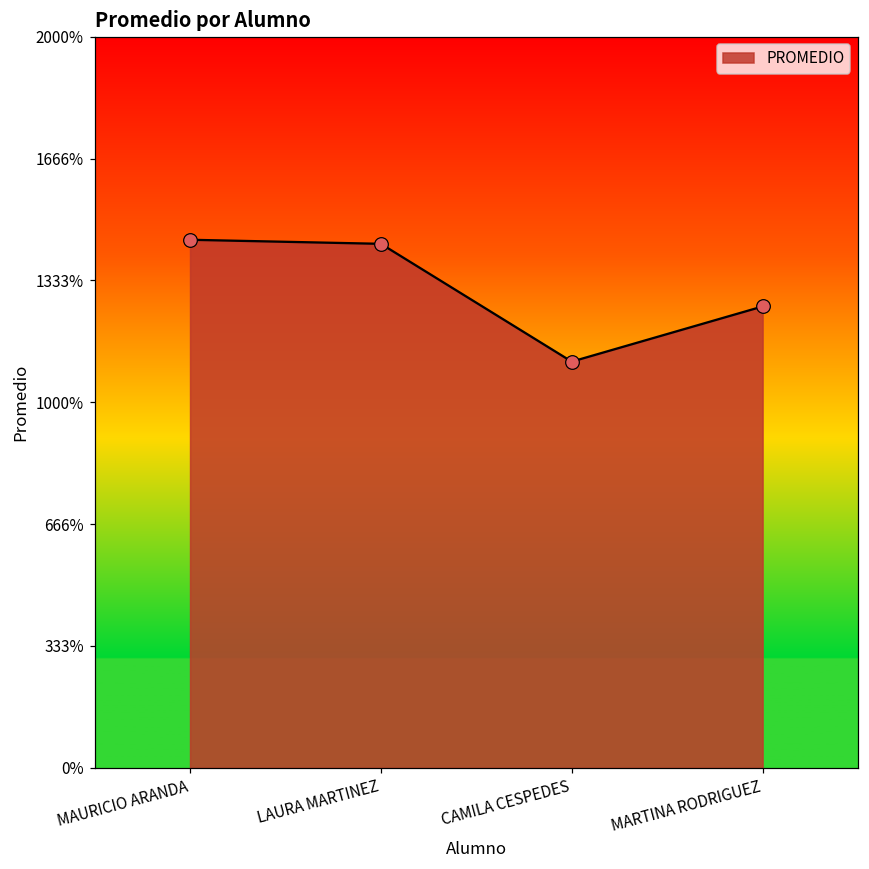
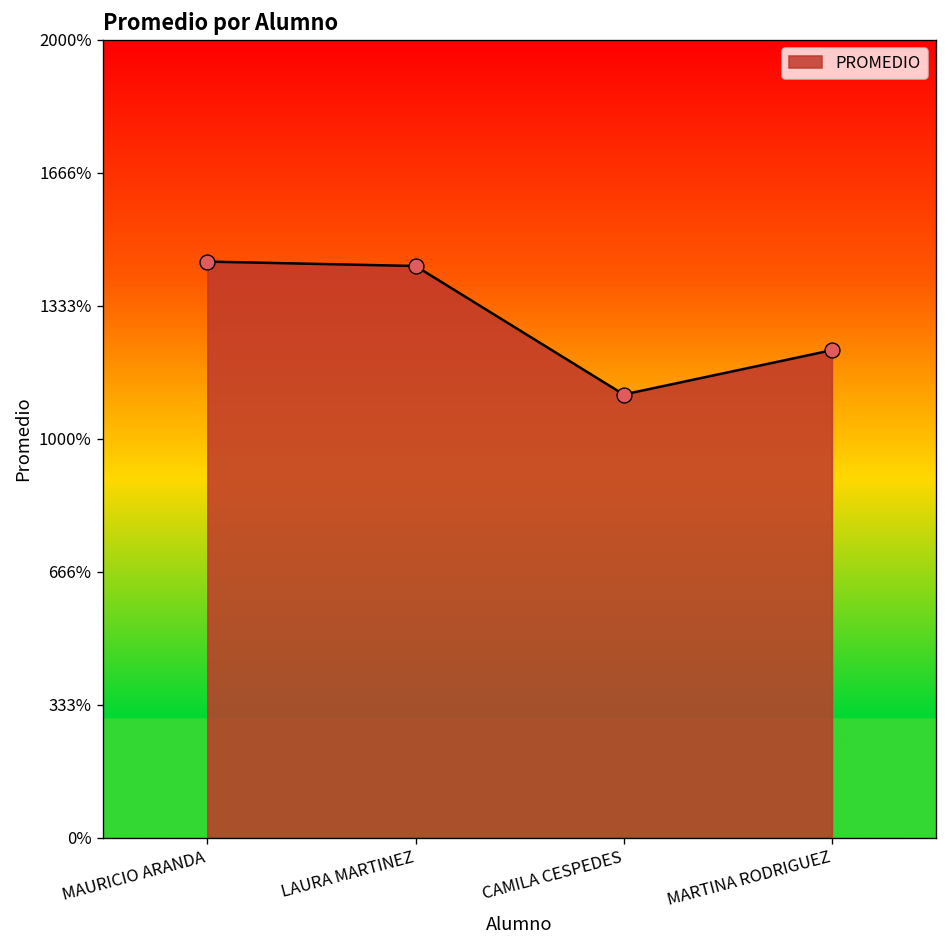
MARTINA RODRIGUEZ: 1260% -> 1220%
